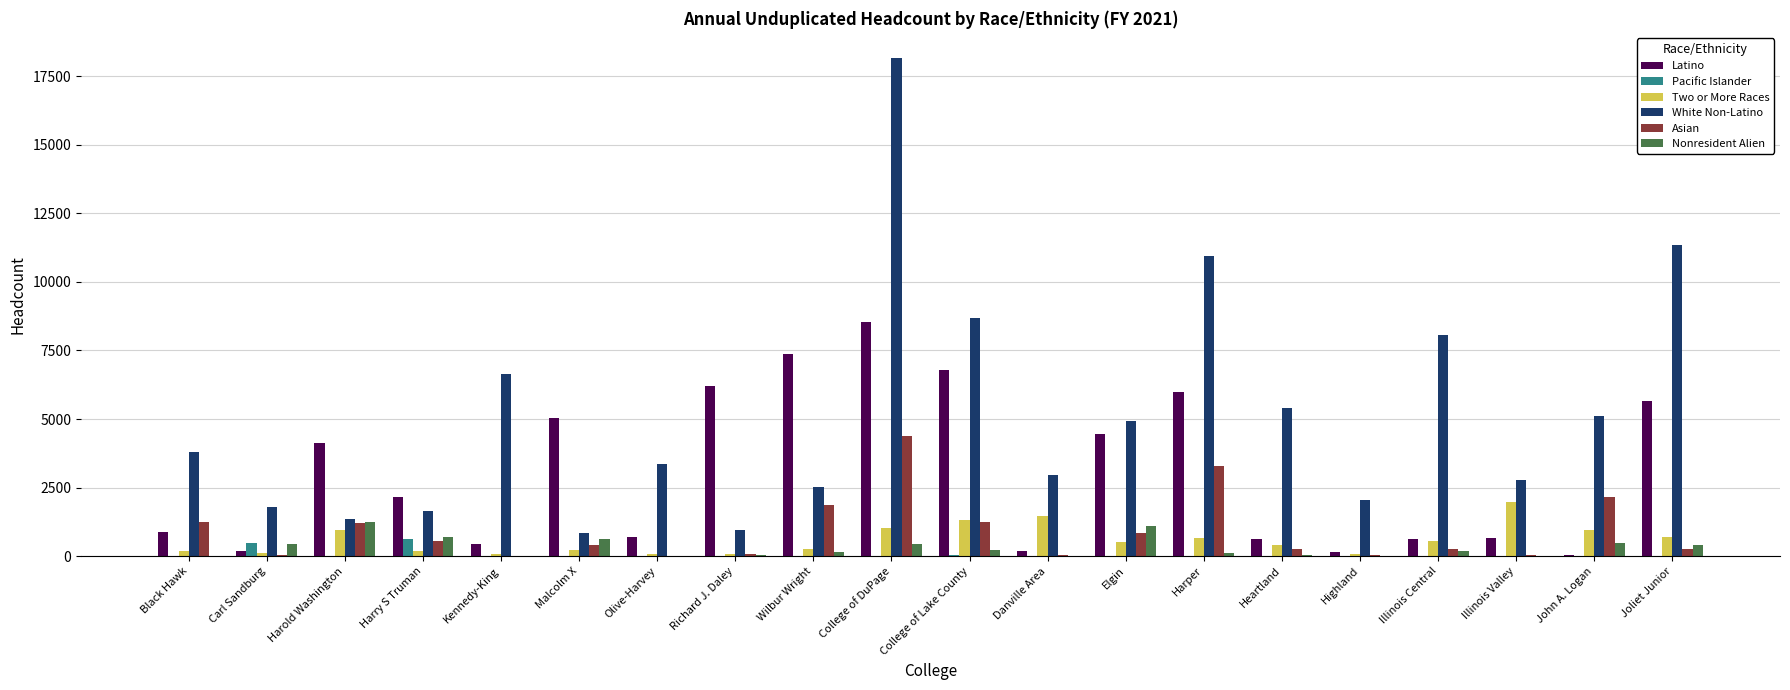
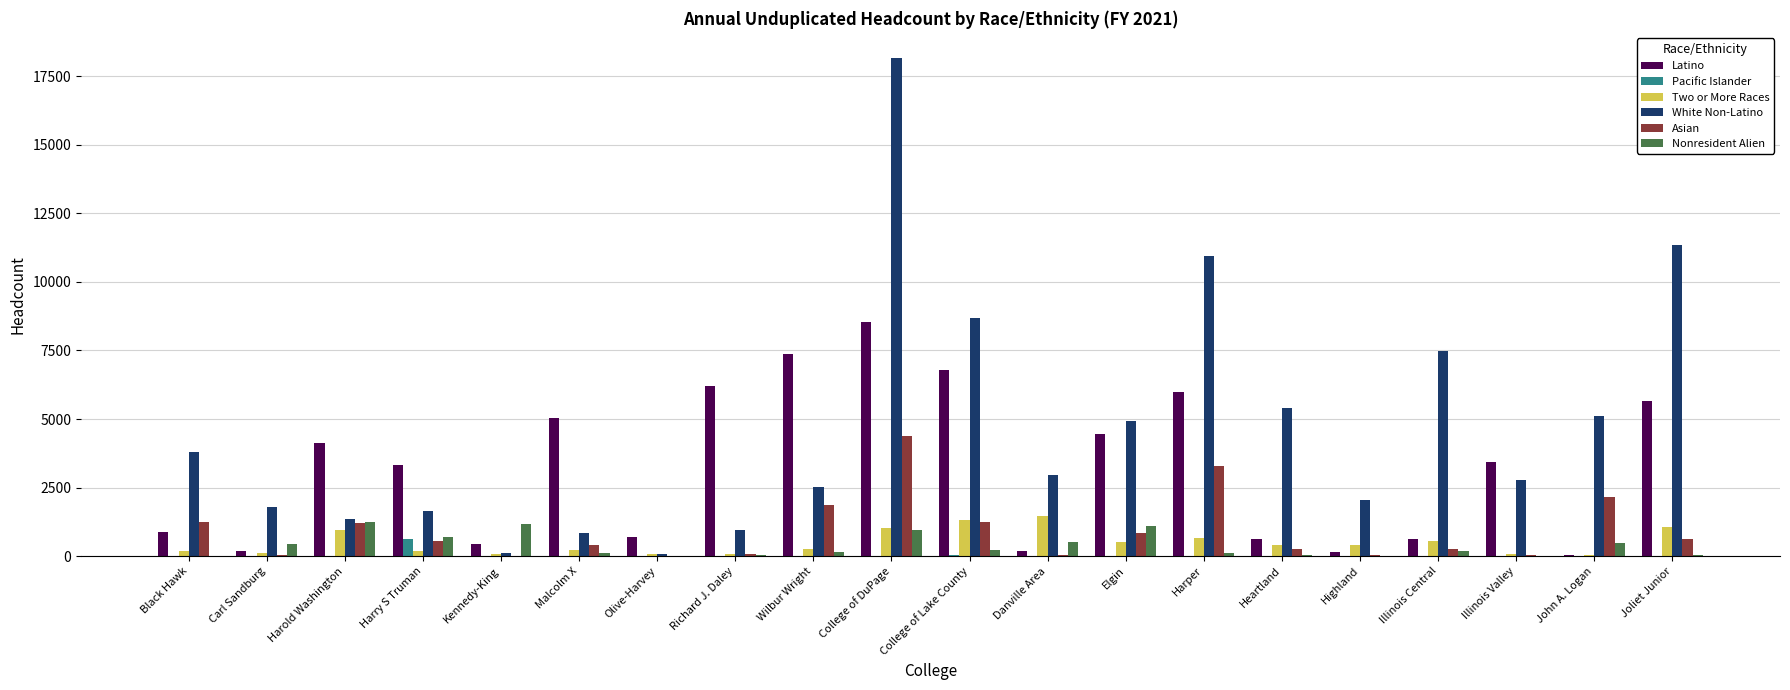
Pacific Islander, Carl Sandburg: 500 -> 0
Latino, Harry S Truman: 2100 -> 3300
White Non-Latino, Kennedy-King: 6600 -> 100
Nonresident Alien, Kennedy-King: 0 -> 1200
Nonresident Alien, Malcolm X: 600 -> 100
White Non-Latino, Olive-Harvey: 3400 -> 100
Nonresident Alien, College of DuPage: 400 -> 1000
Nonresident Alien, Danville Area: 0 -> 500
Two or More Races, Highland: 100 -> 400
White Non-Latino, Illinois Central: 8100 -> 7500
Latino, Illinois Valley: 700 -> 3400
Two or More Races, Illinois Valley: 2000 -> 100
Two or More Races, John A. Logan: 1000 -> 0
Two or More Races, Joliet Junior: 700 -> 1100
Asian, Joliet Junior: 300 -> 600
Nonresident Alien, Joliet Junior: 400 -> 100
